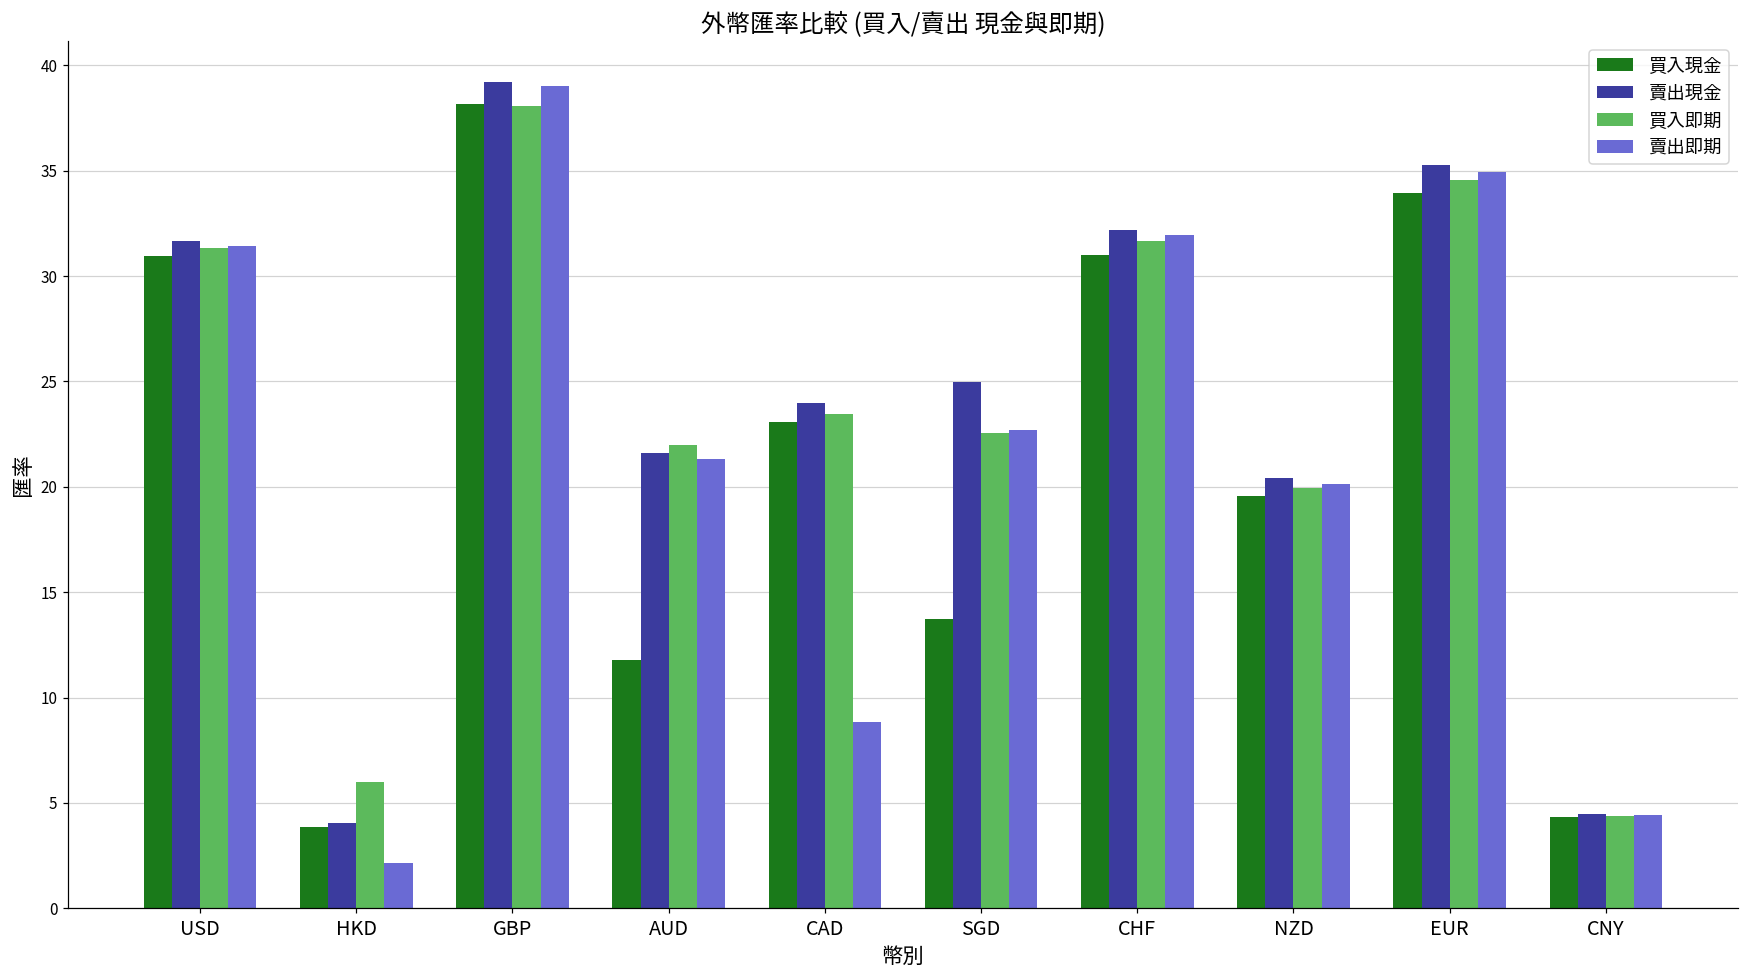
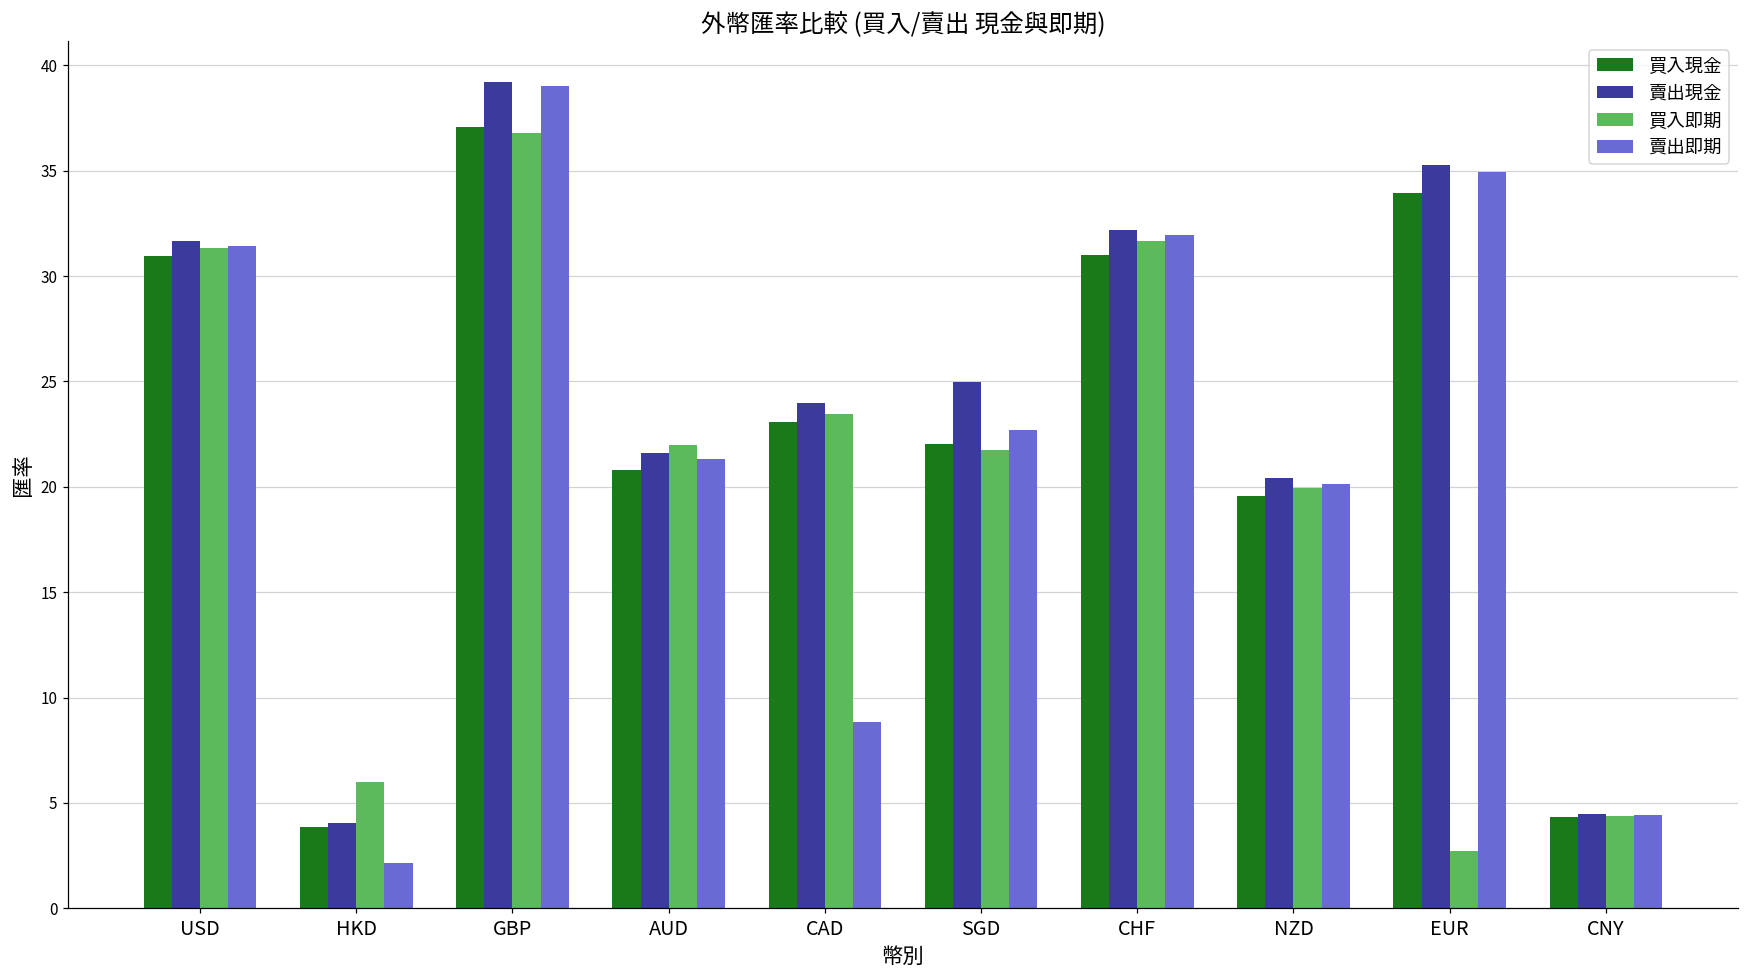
買入現金, GBP: 38.2 -> 37.1
買入即期, GBP: 38.1 -> 36.8
買入現金, AUD: 11.8 -> 20.8
買入現金, SGD: 13.7 -> 22.1
買入即期, SGD: 22.5 -> 21.8
買入即期, EUR: 34.5 -> 2.7
